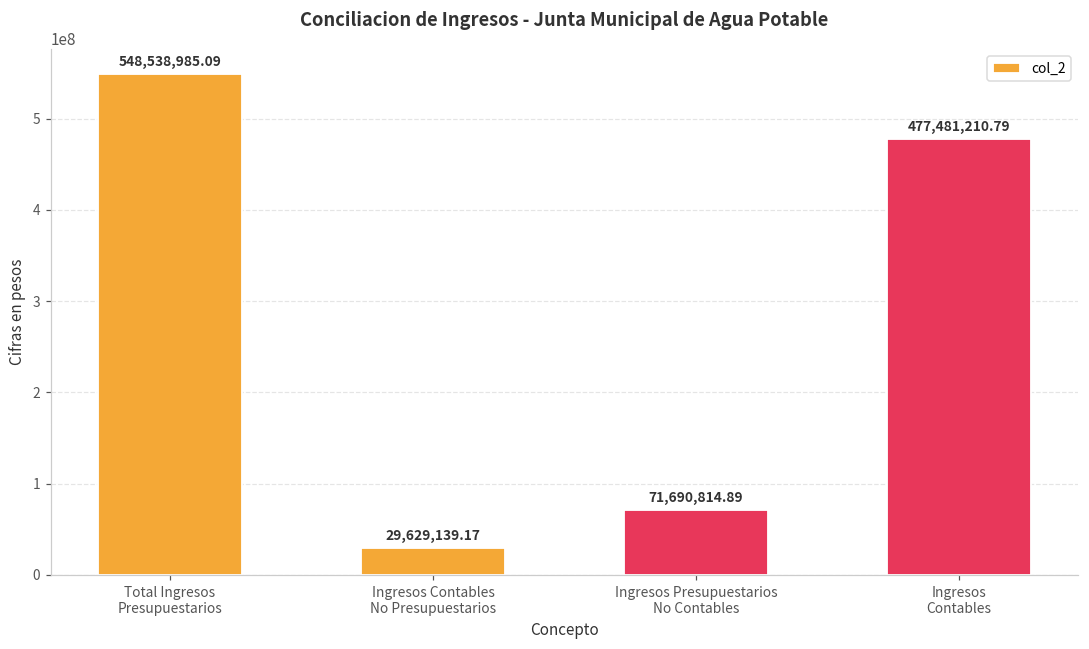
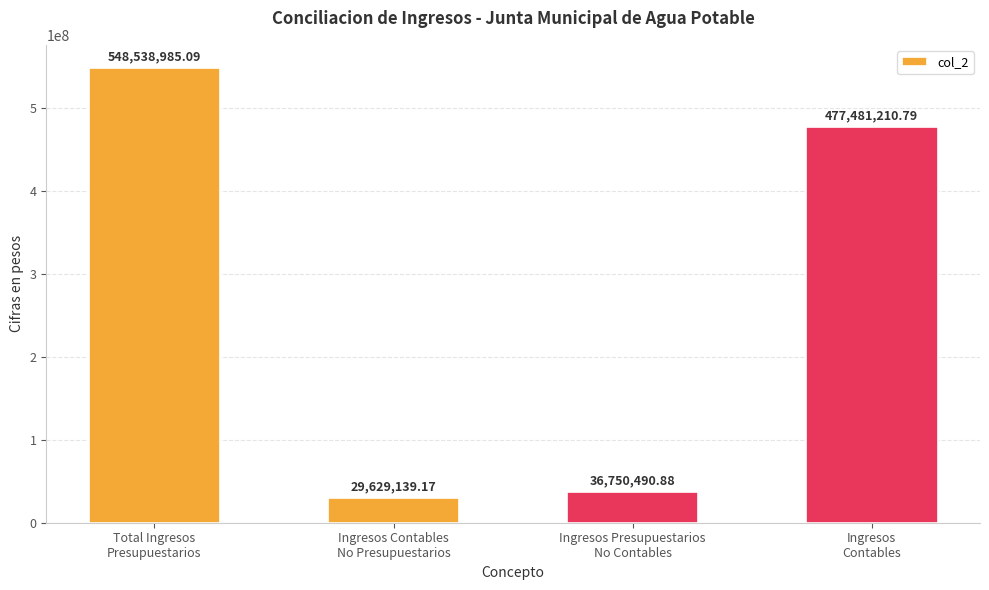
Ingresos Presupuestarios No Contables: 71,690,814.89 -> 36,750,490.88
